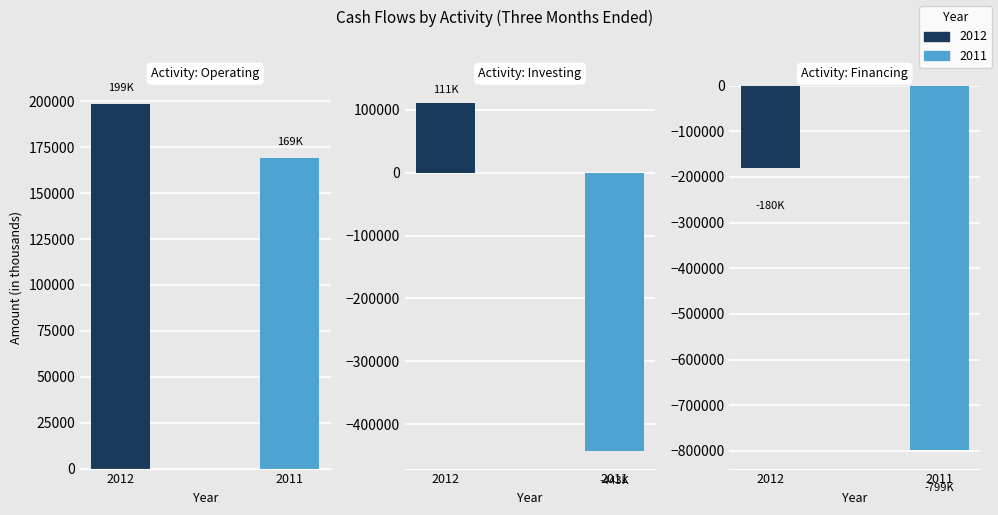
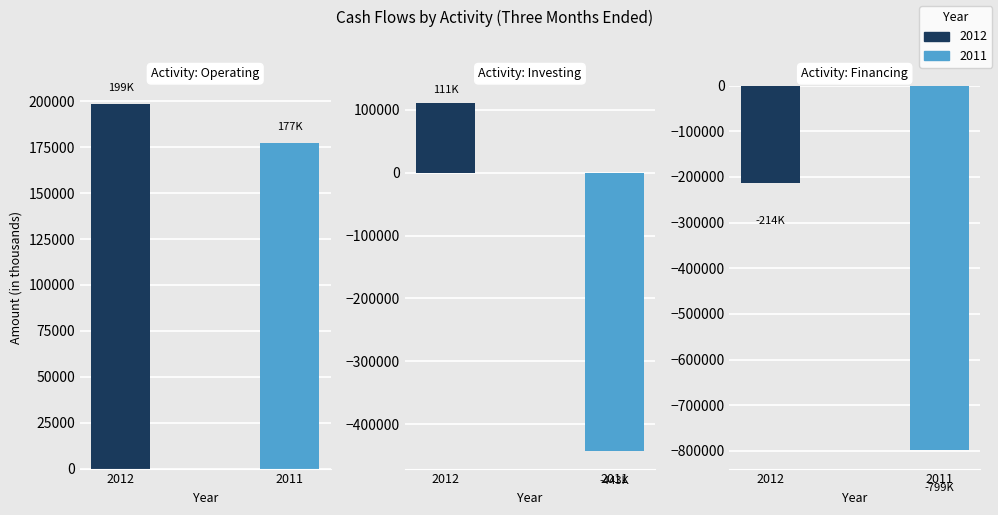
Activity: Operating, 2011: 169K -> 177K
Activity: Financing, 2012: -180K -> -214K
